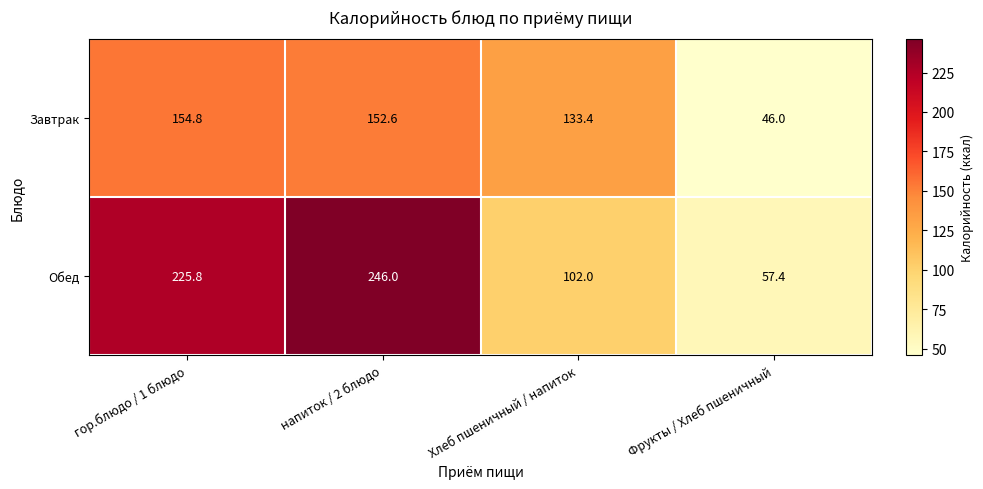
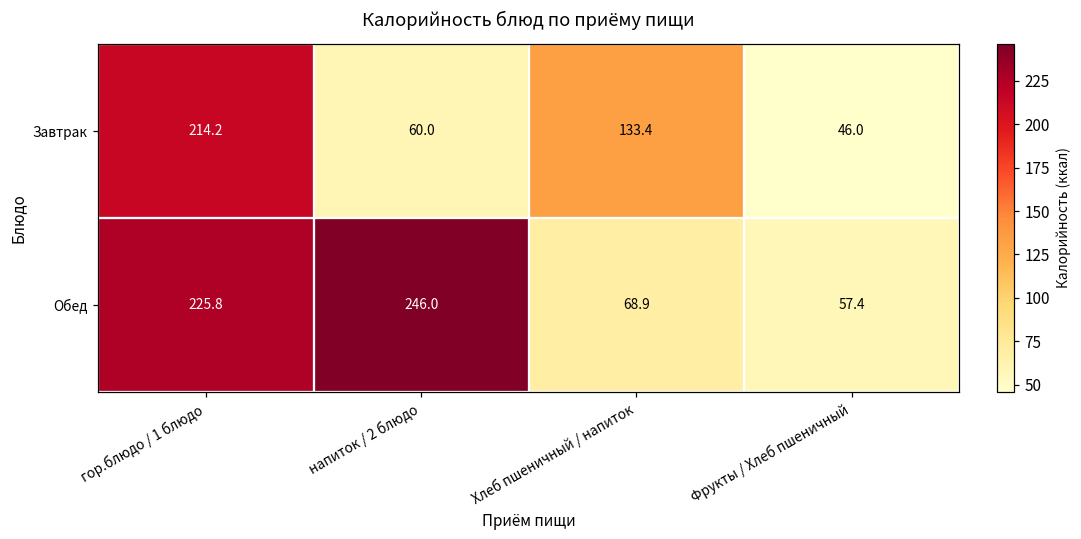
Завтрак, гор.блюдо / 1 блюдо: 154.8 -> 214.2
Завтрак, напиток / 2 блюдо: 152.6 -> 60.0
Обед, Хлеб пшеничный / напиток: 102.0 -> 68.9
